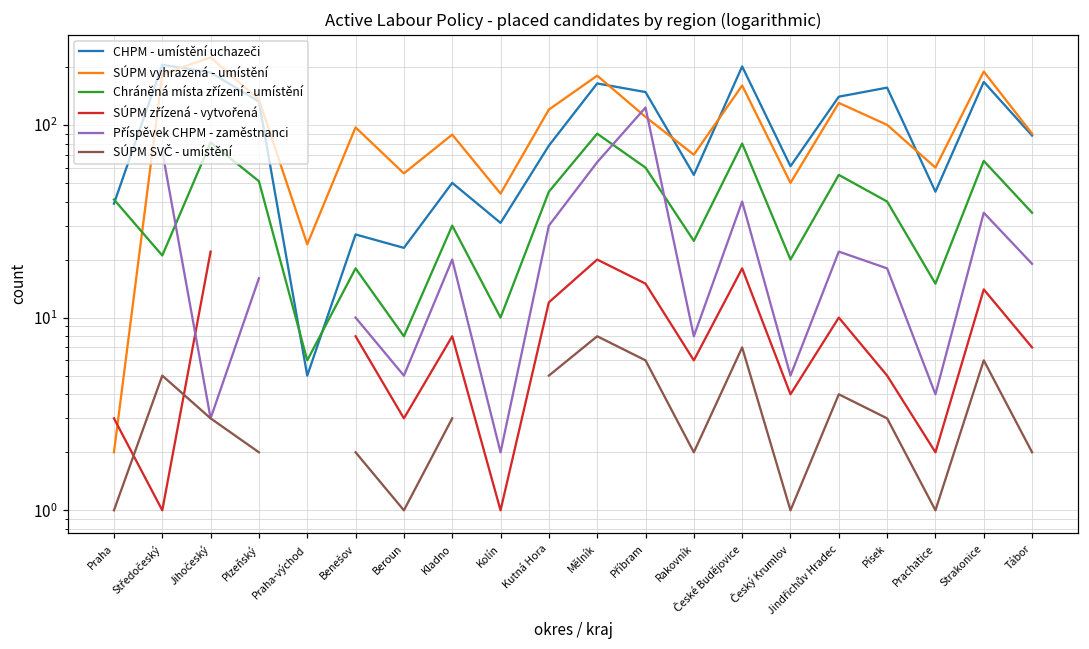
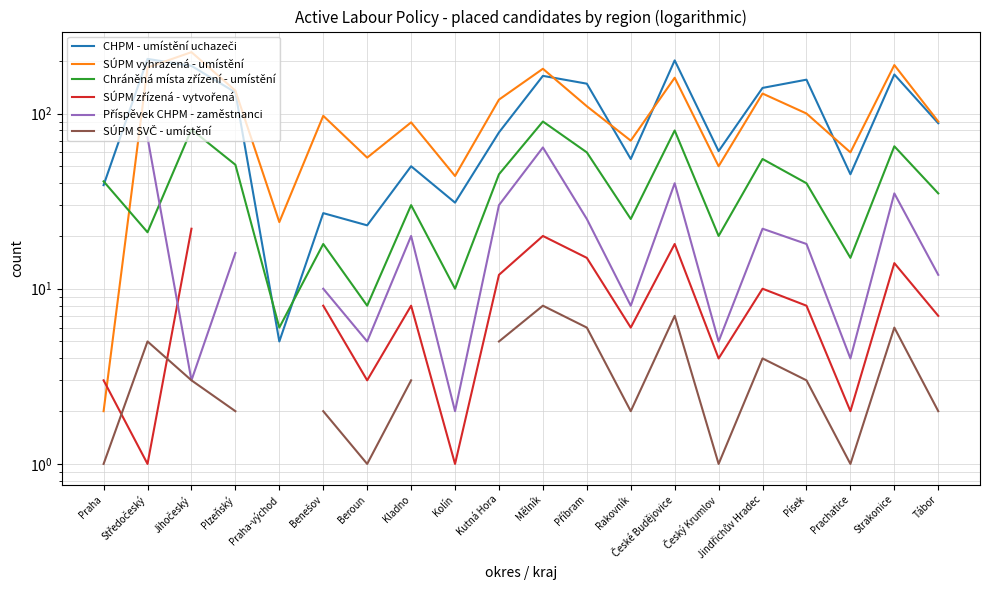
Příspěvek CHPM - zaměstnanci, Příbram: 120 -> 25
SÚPM zřízená - vytvořená, Písek: 5 -> 8
Příspěvek CHPM - zaměstnanci, Tábor: 19 -> 12
